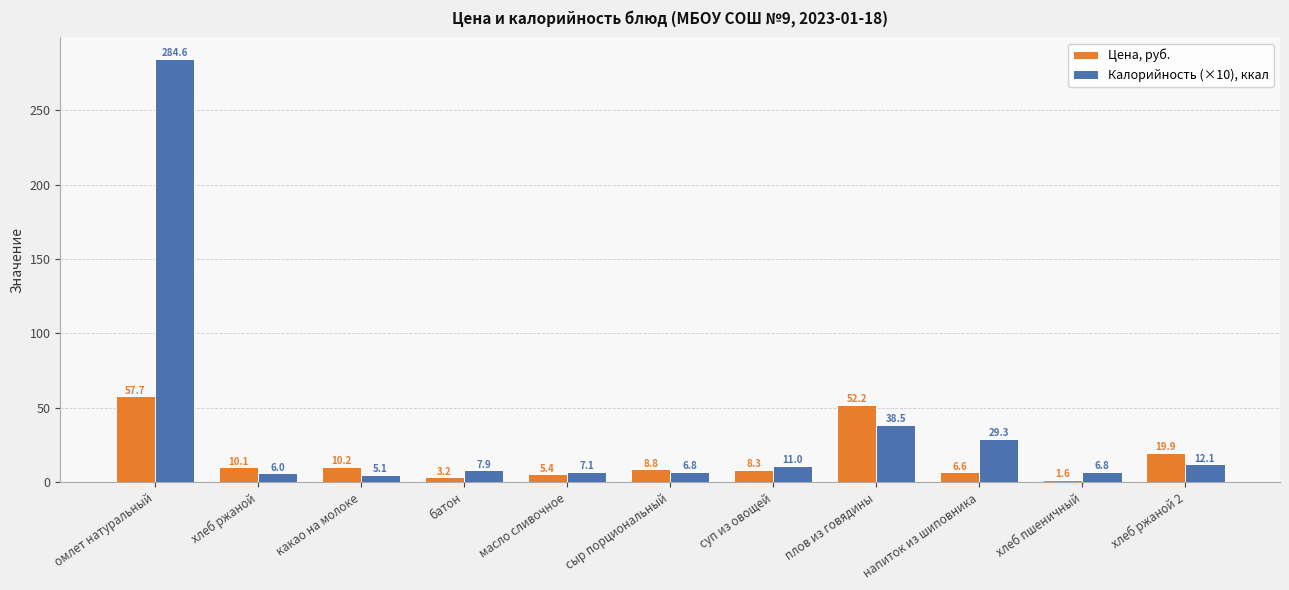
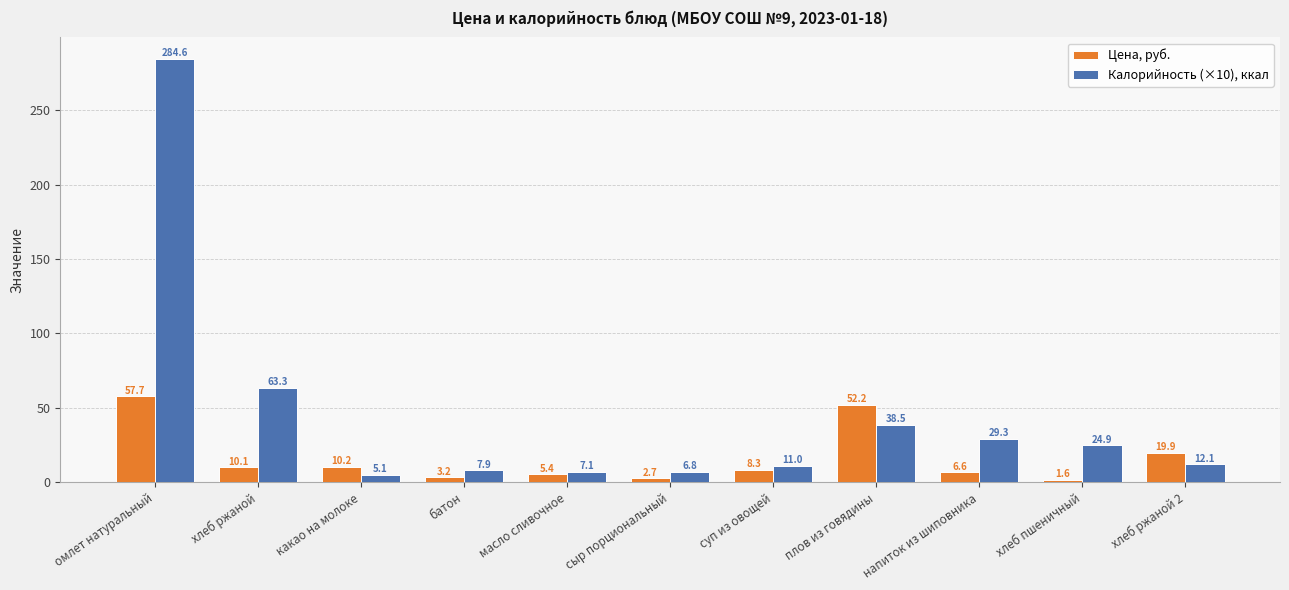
Калорийность (×10), ккал, хлеб ржаной: 6.0 -> 63.3
Цена, руб., сыр порциональный: 8.8 -> 2.7
Калорийность (×10), ккал, хлеб пшеничный: 6.8 -> 24.9
